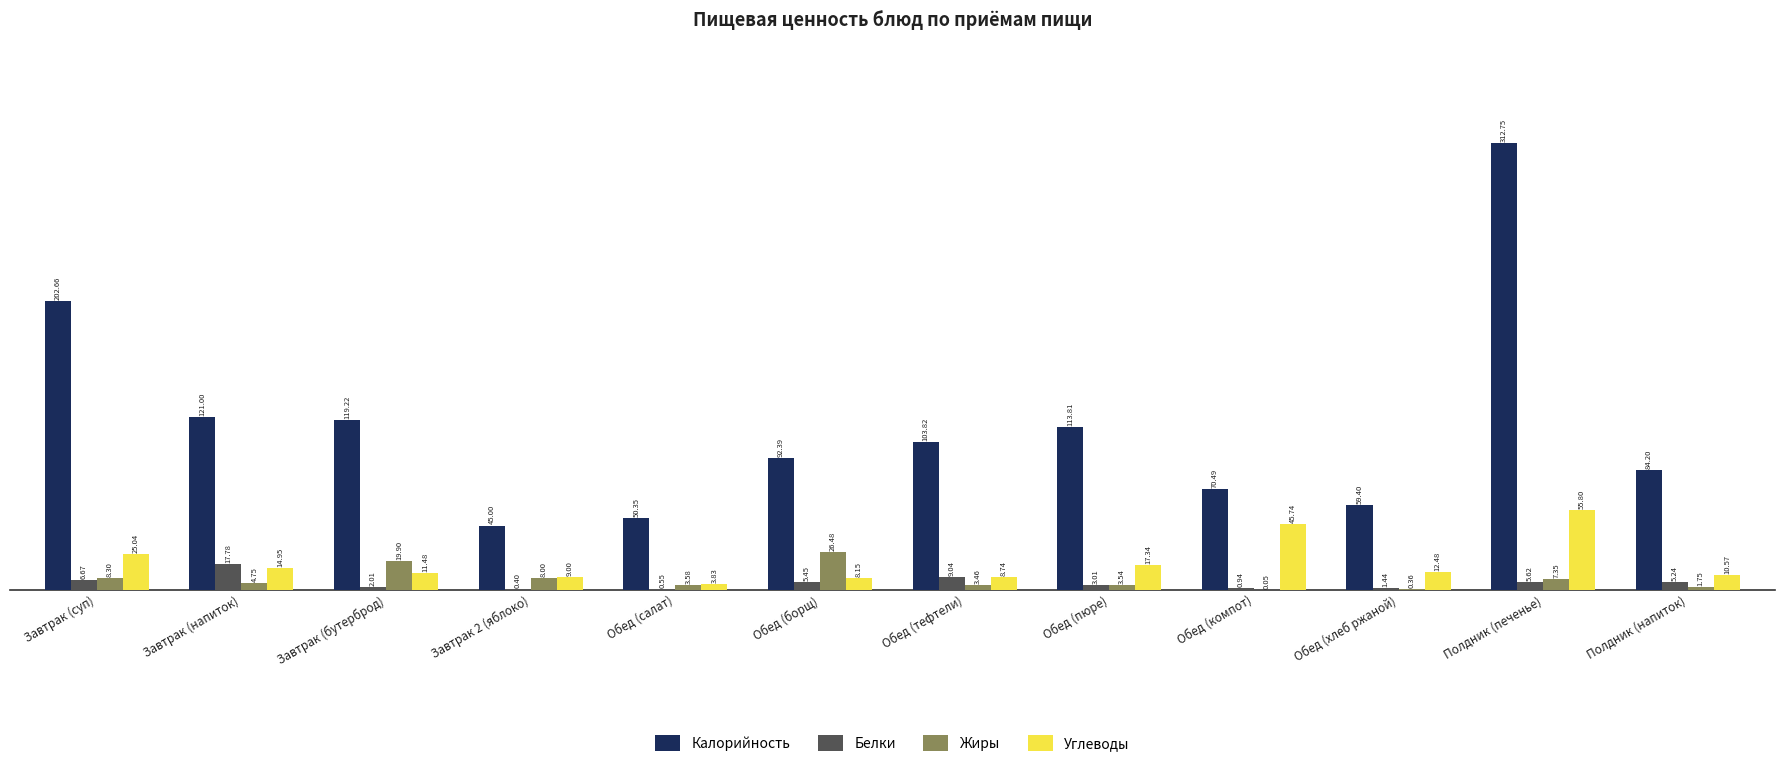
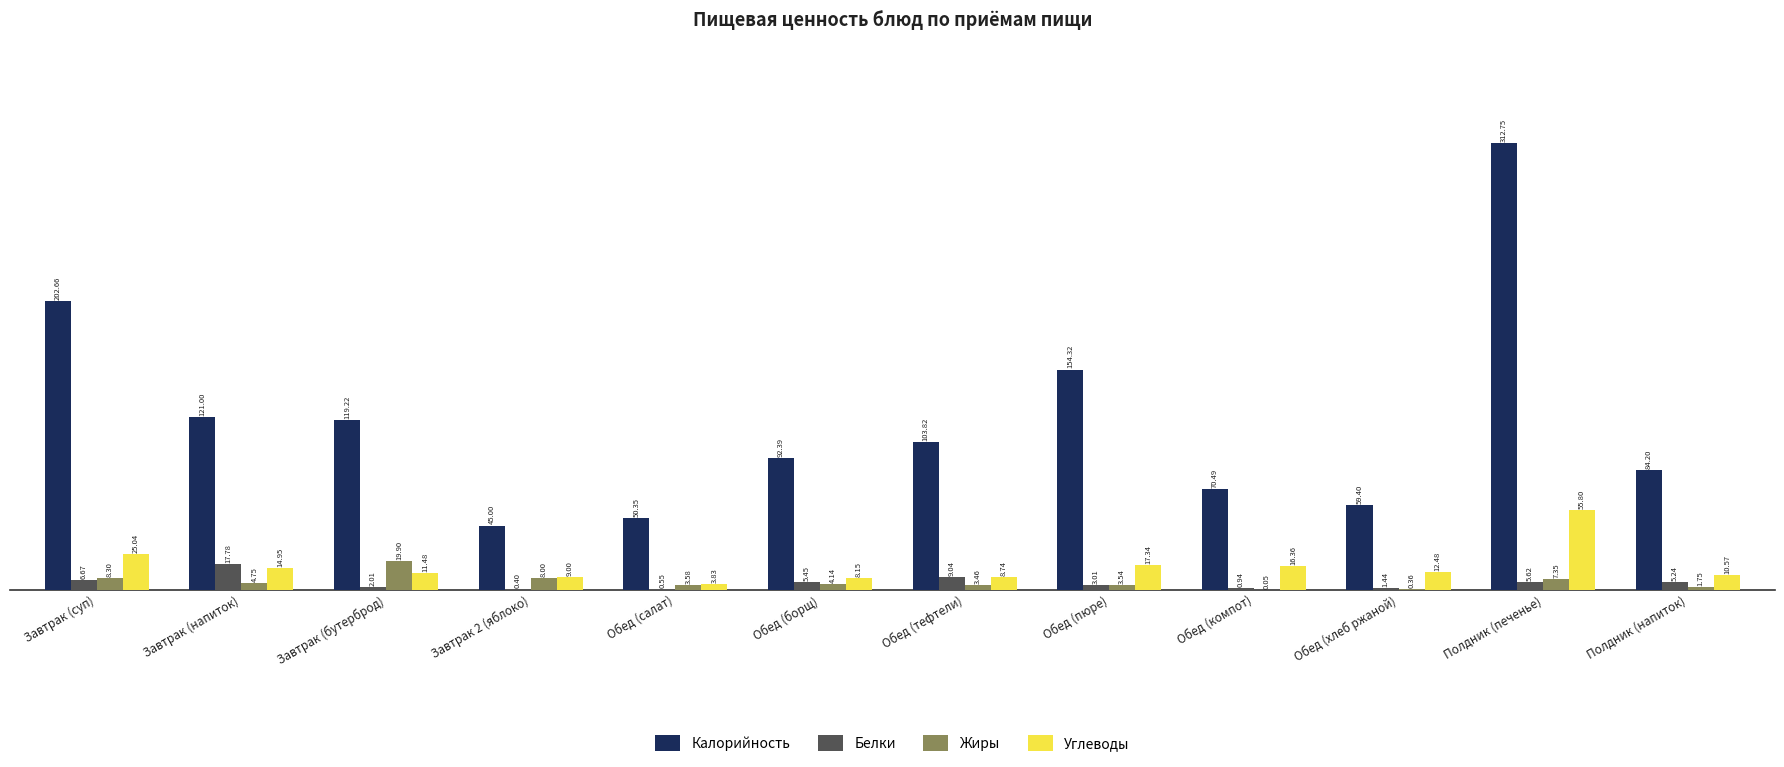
Жиры, Обед (борщ): 26.48 -> 4.14
Калорийность, Обед (пюре): 113.81 -> 154.32
Углеводы, Обед (компот): 45.74 -> 16.36
